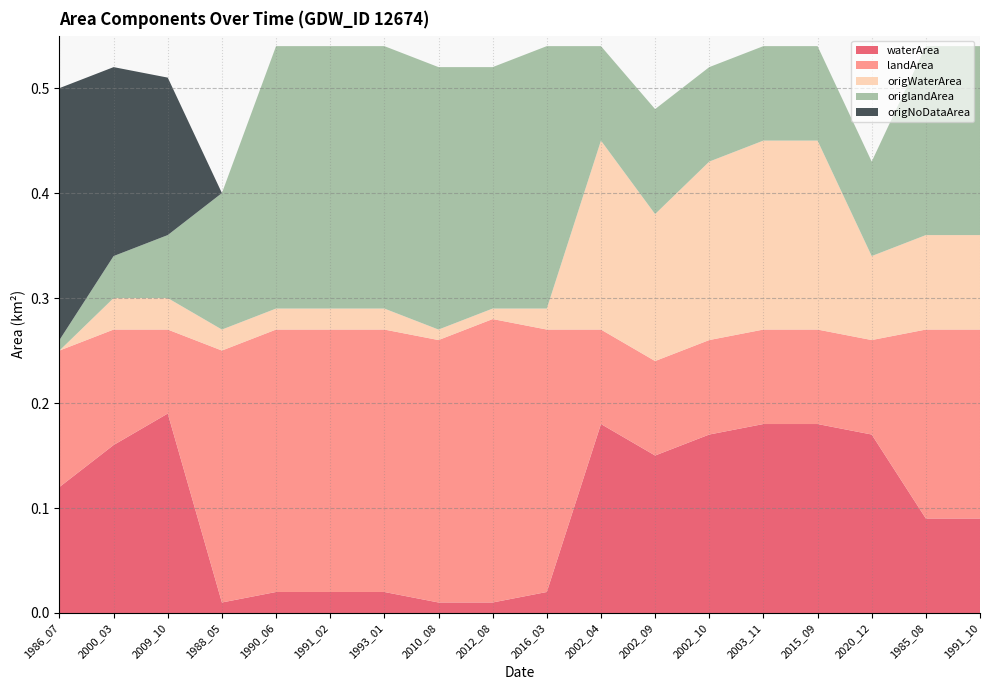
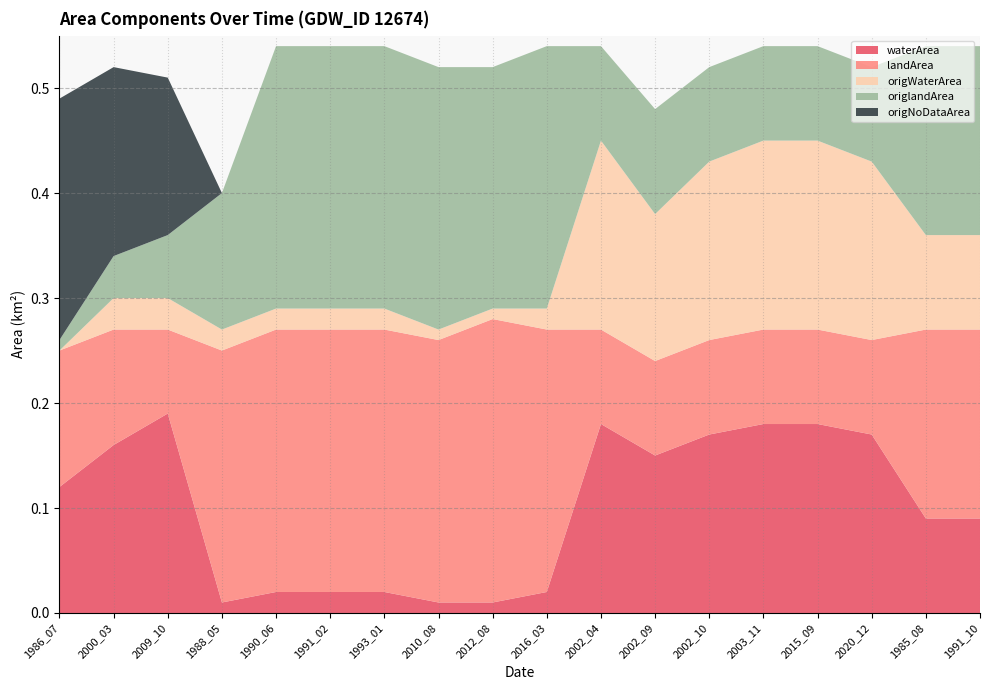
origNoDataArea, 1986_07: 0.24 -> 0.23
origWaterArea, 2020_12: 0.08 -> 0.17
